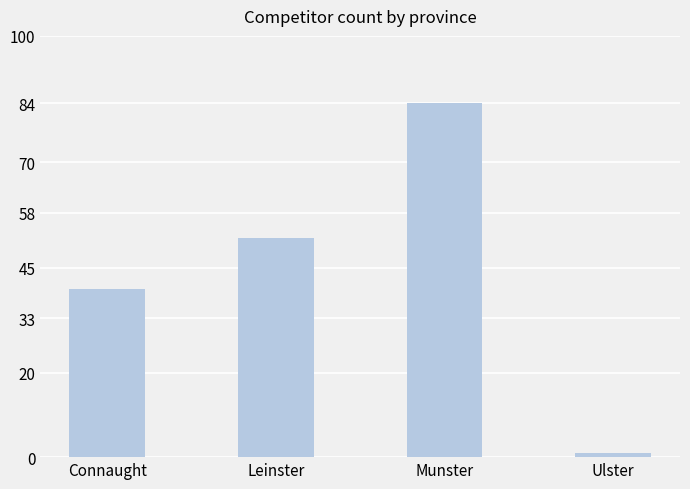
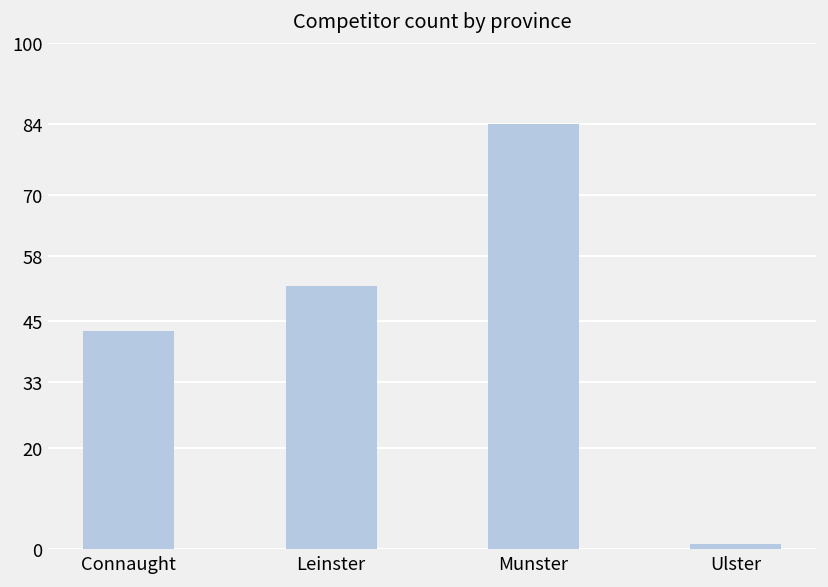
Connaught: 40 -> 43
